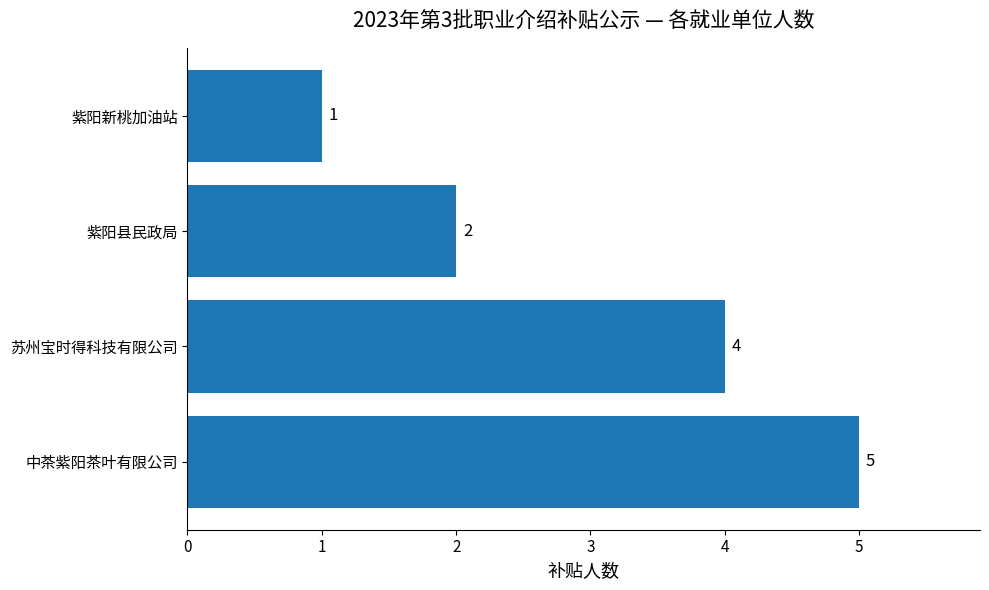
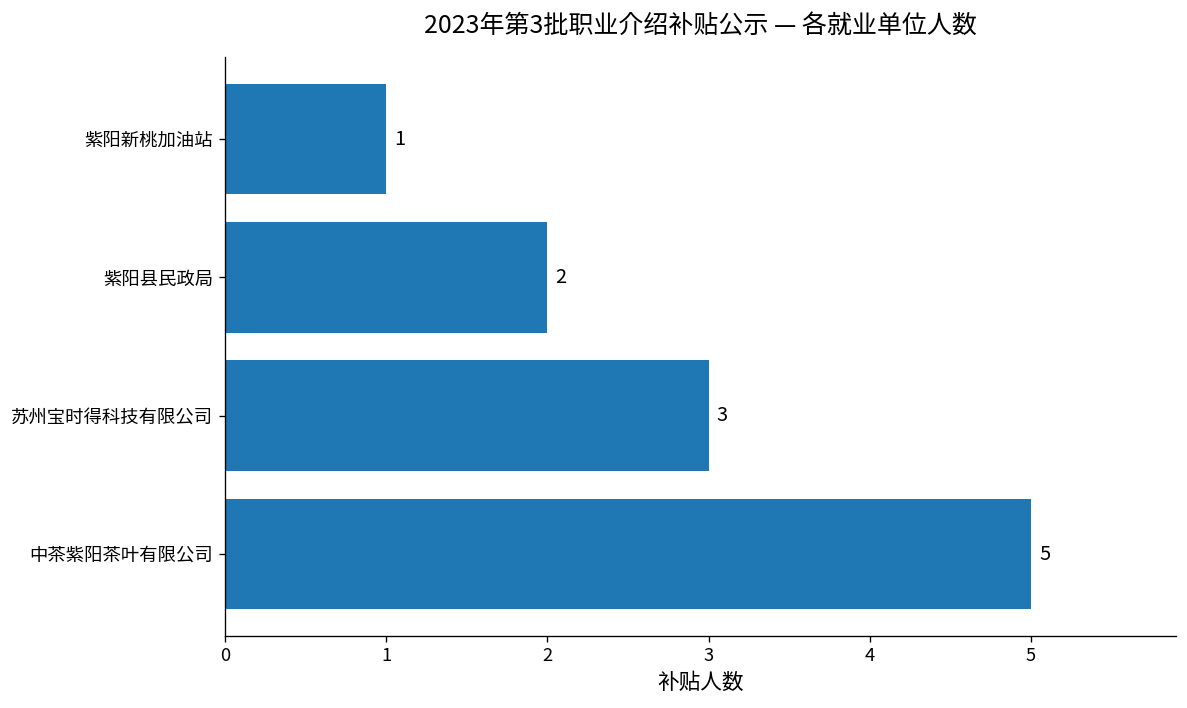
苏州宝时得科技有限公司: 4 -> 3
